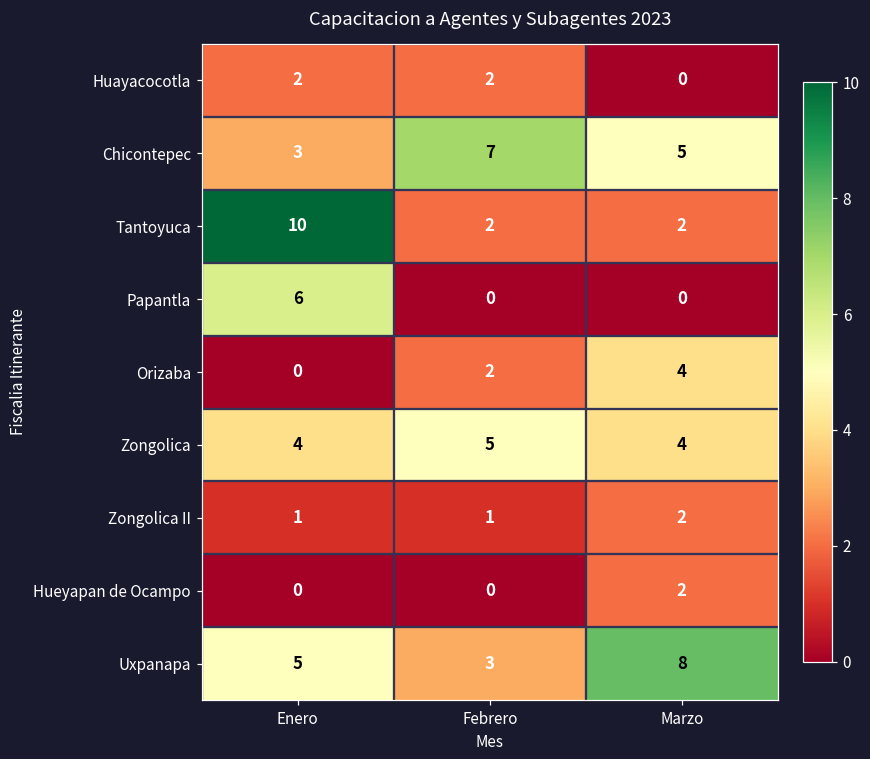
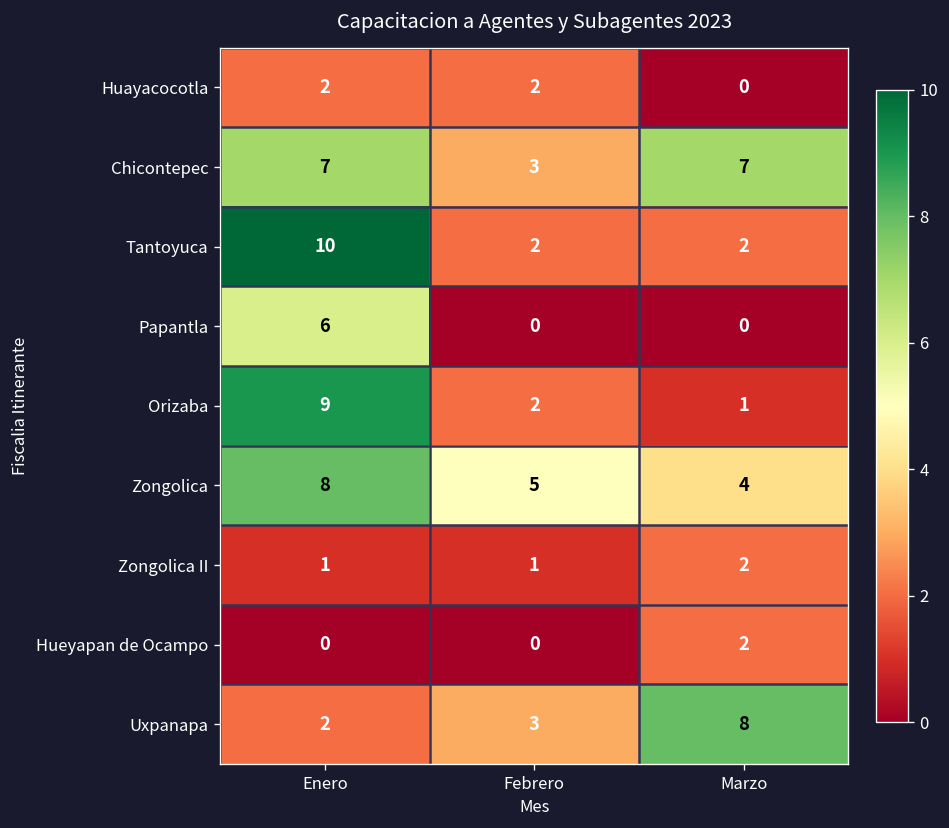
Chicontepec, Enero: 3 -> 7
Chicontepec, Febrero: 7 -> 3
Chicontepec, Marzo: 5 -> 7
Orizaba, Enero: 0 -> 9
Orizaba, Marzo: 4 -> 1
Zongolica, Enero: 4 -> 8
Uxpanapa, Enero: 5 -> 2
